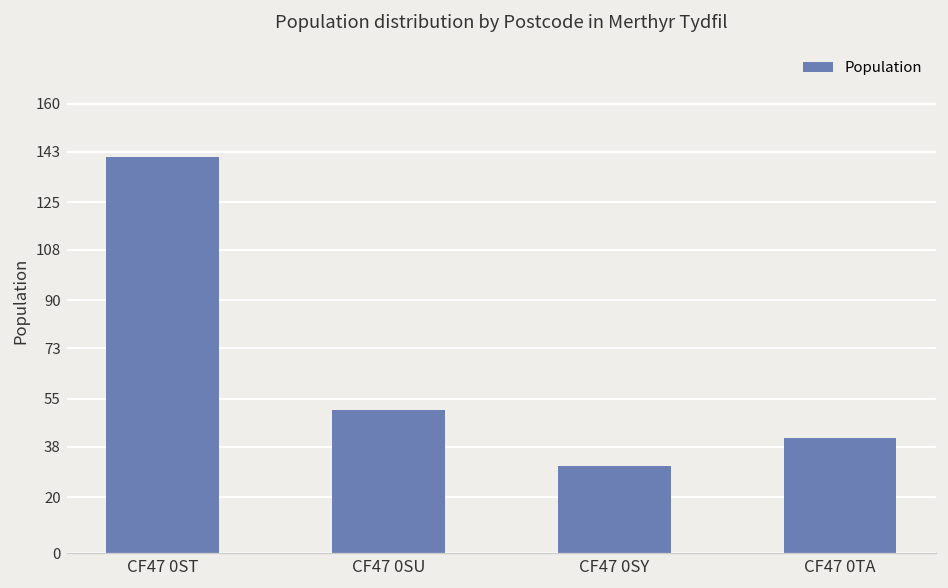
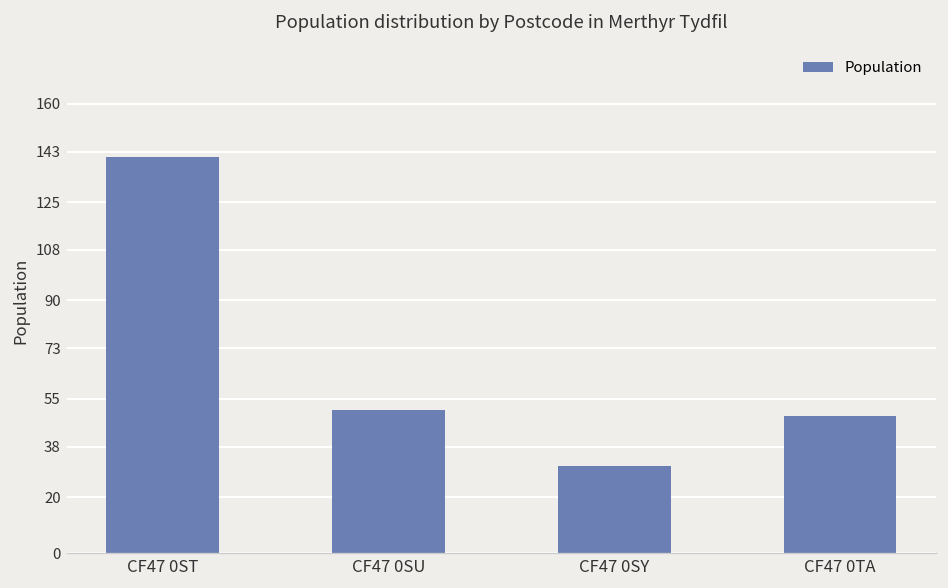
CF47 0TA: 41 -> 49
